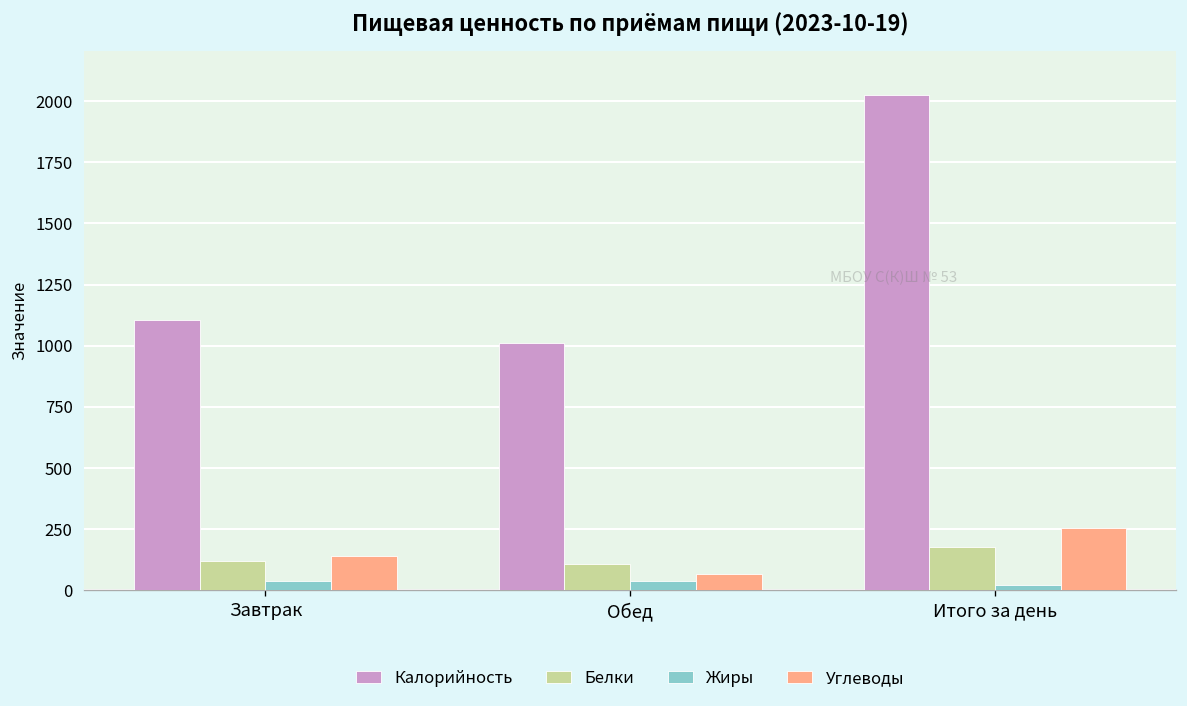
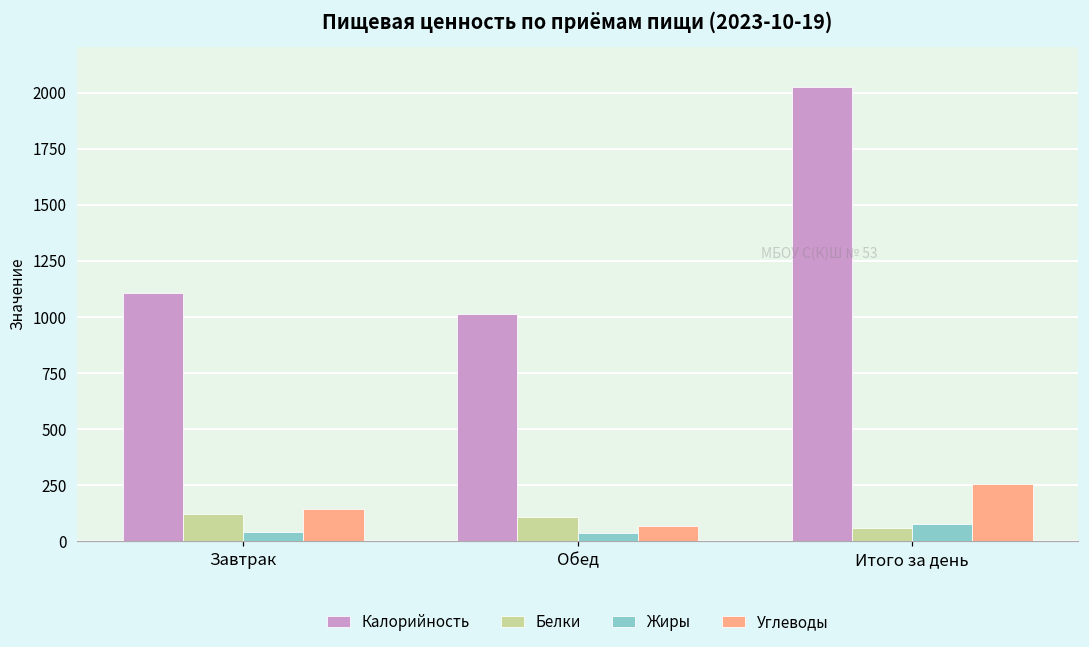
Белки, Итого за день: 170 -> 60
Жиры, Итого за день: 20 -> 70
